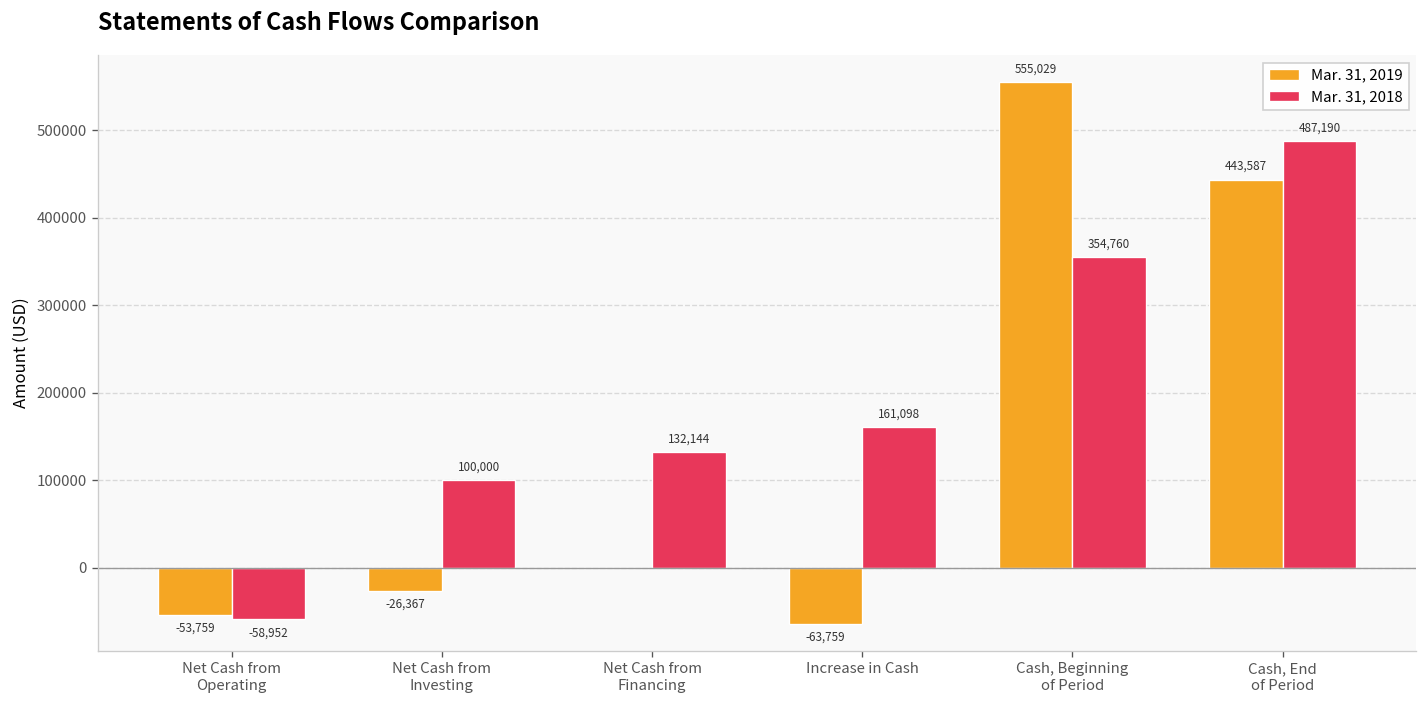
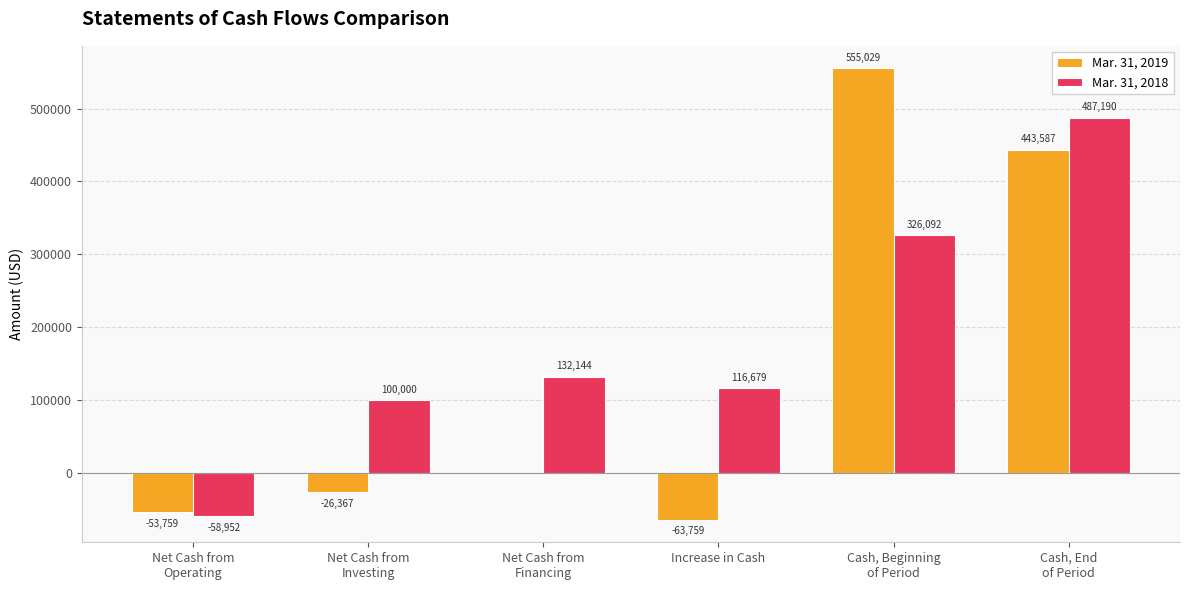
Mar. 31, 2018, Increase in Cash: 161,098 -> 116,679
Mar. 31, 2018, Cash, Beginning of Period: 354,760 -> 326,092
